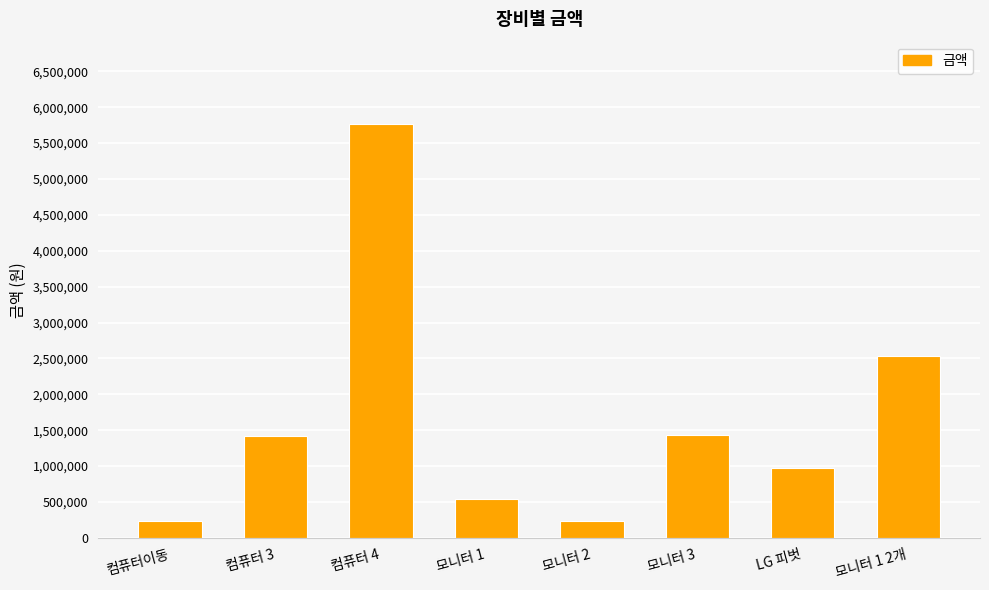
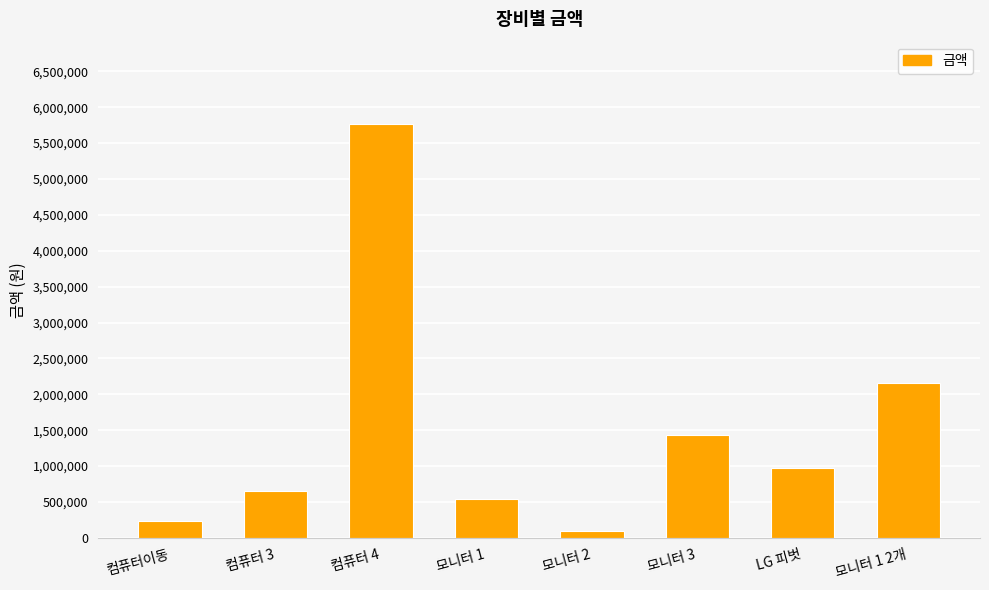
컴퓨터 3: 1,400,000 -> 700,000
모니터 2: 200,000 -> 100,000
모니터 1 2개: 2,500,000 -> 2,200,000
